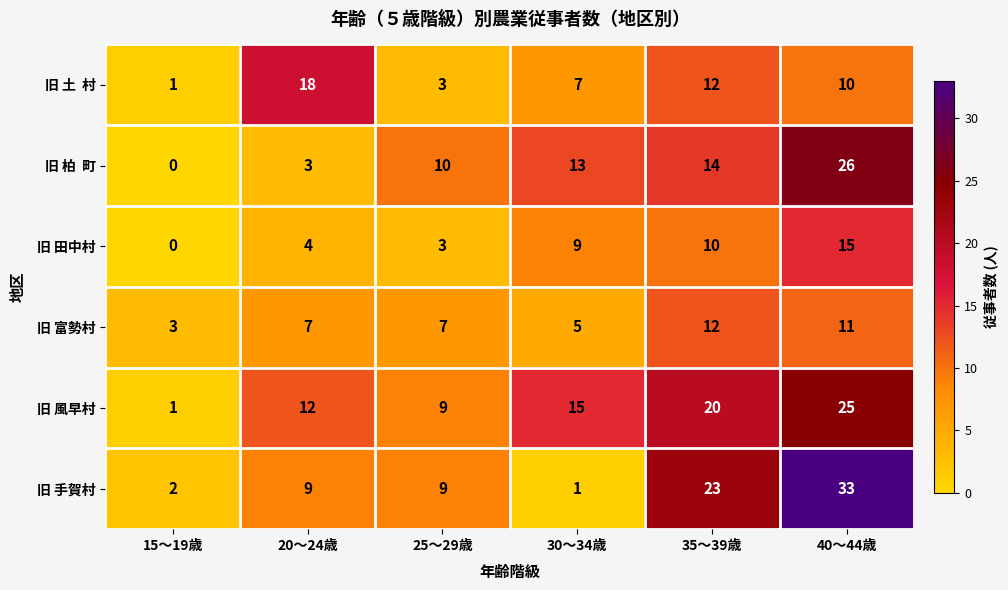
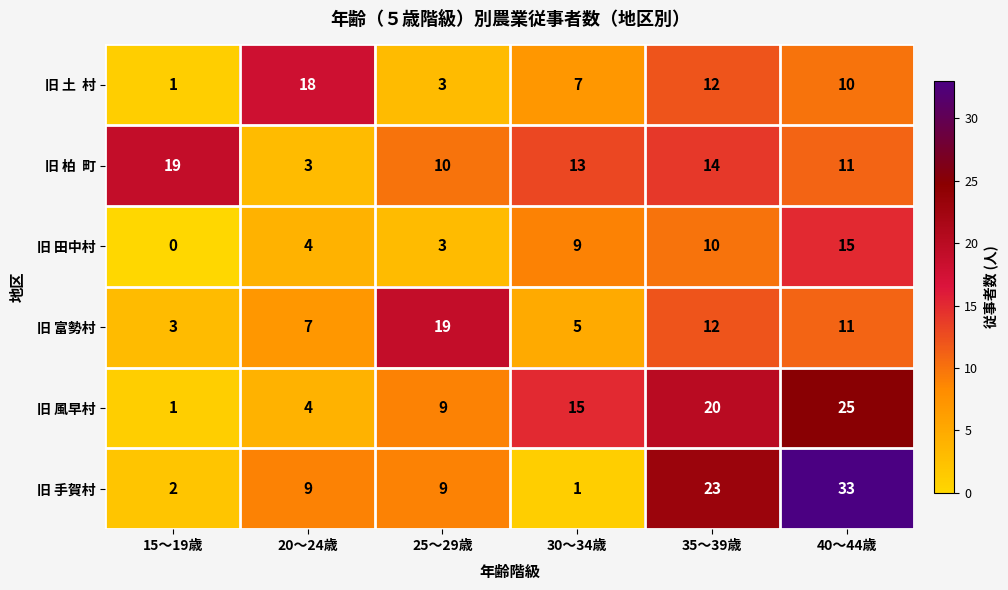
旧 柏 町, 15～19歳: 0 -> 19
旧 柏 町, 40～44歳: 26 -> 11
旧 富勢村, 25～29歳: 7 -> 19
旧 風早村, 20～24歳: 12 -> 4
